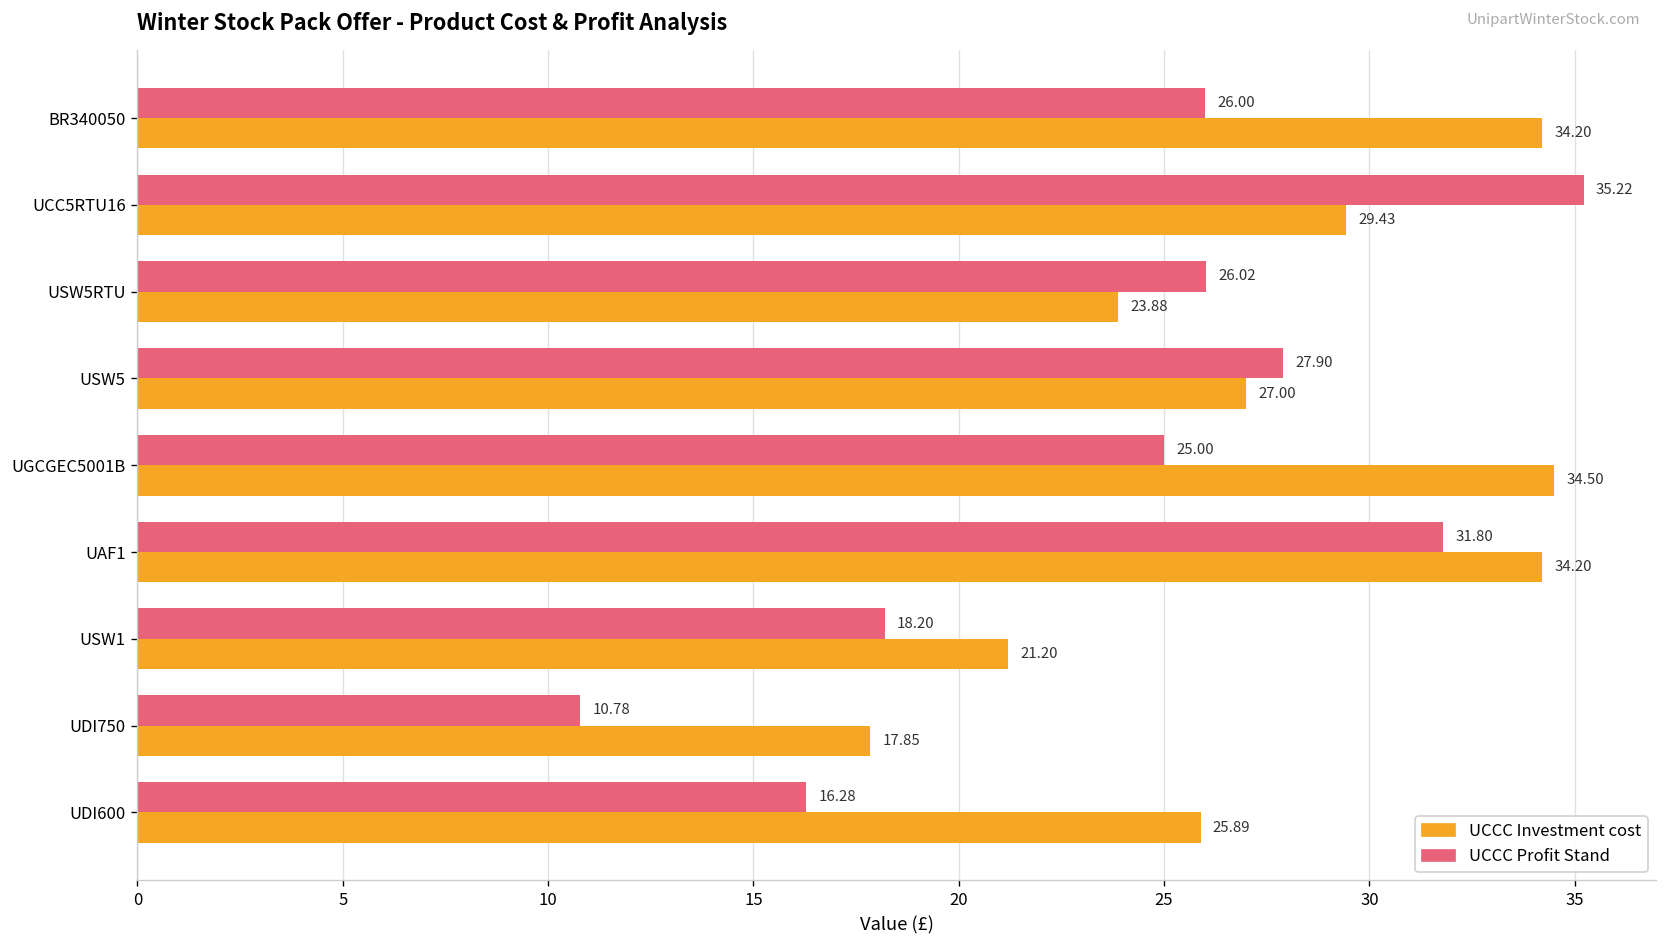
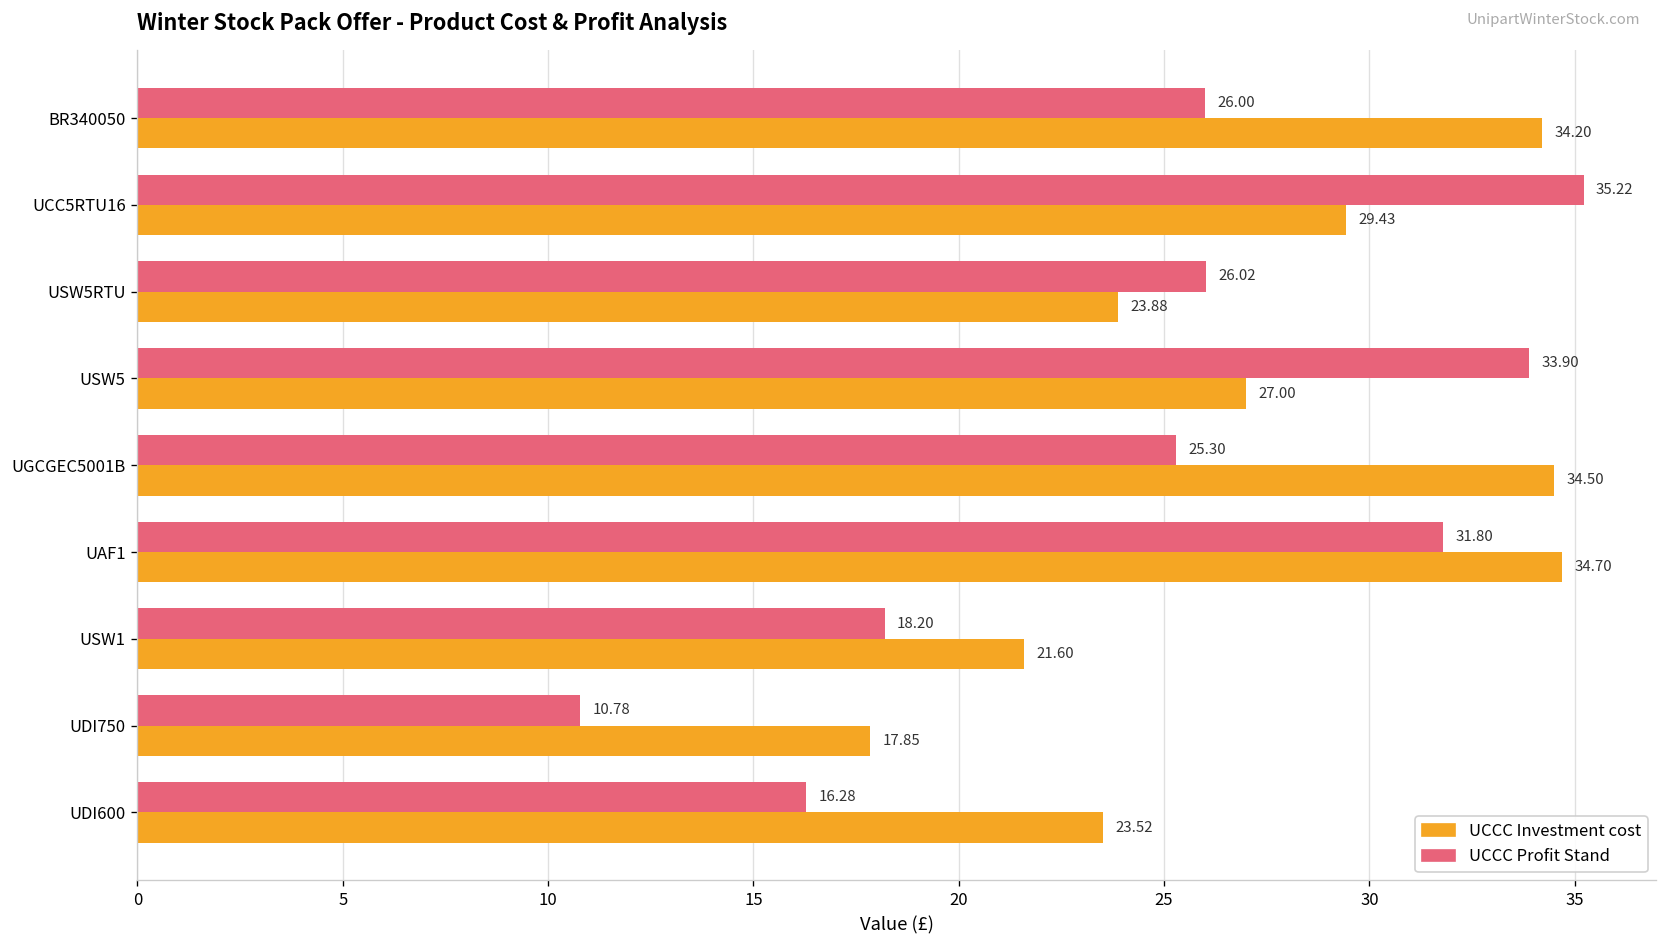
UCCC Profit Stand, USW5: 27.90 -> 33.90
UCCC Profit Stand, UGCGEC5001B: 25.00 -> 25.30
UCCC Investment cost, UAF1: 34.20 -> 34.70
UCCC Investment cost, USW1: 21.20 -> 21.60
UCCC Investment cost, UDI600: 25.89 -> 23.52
